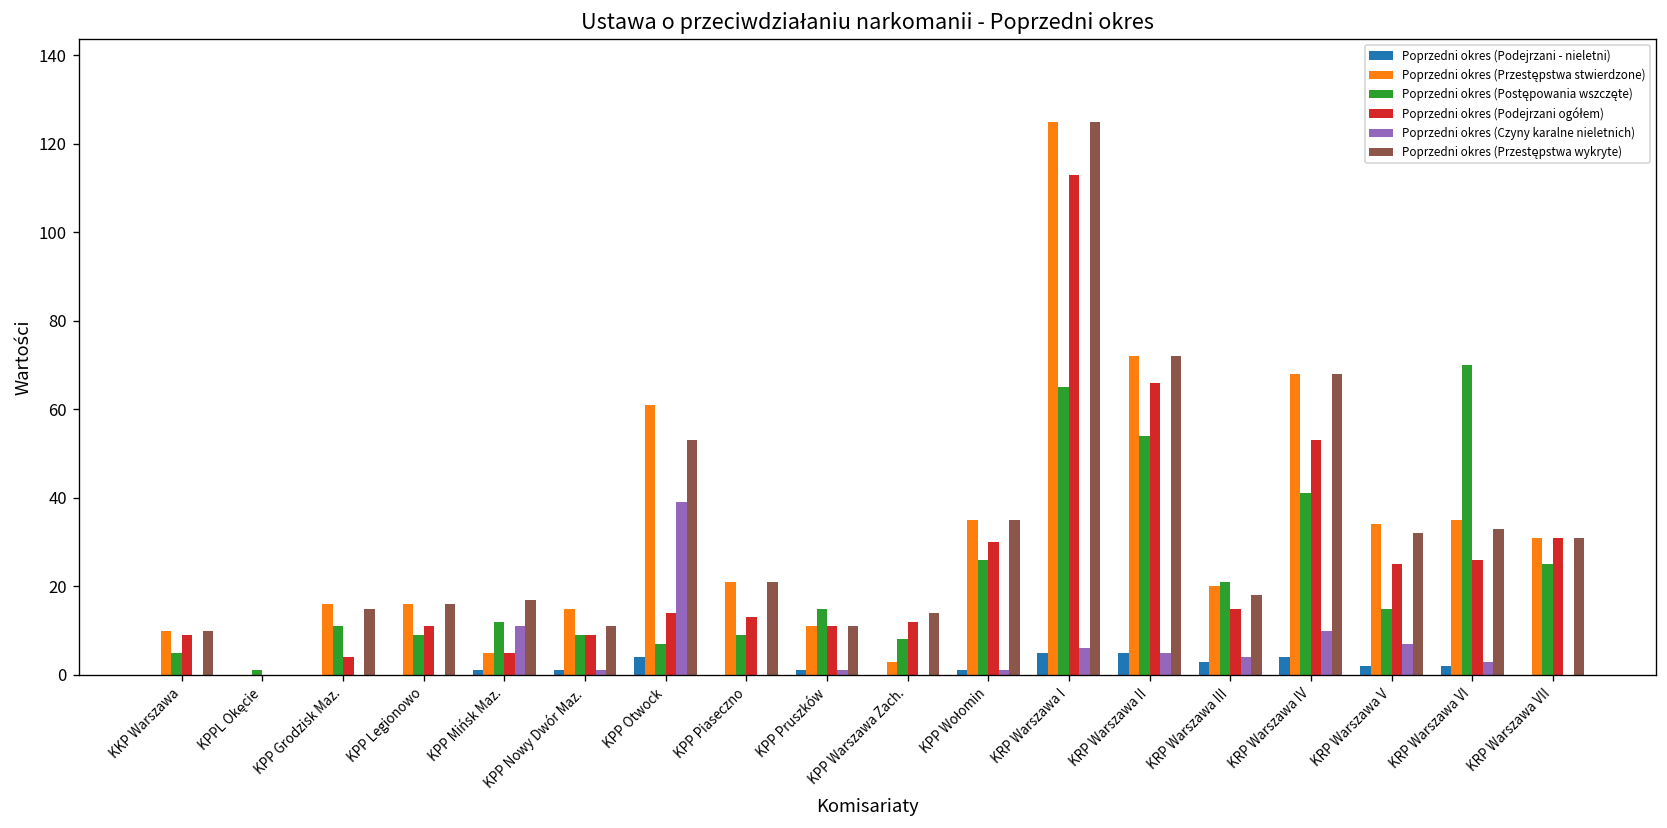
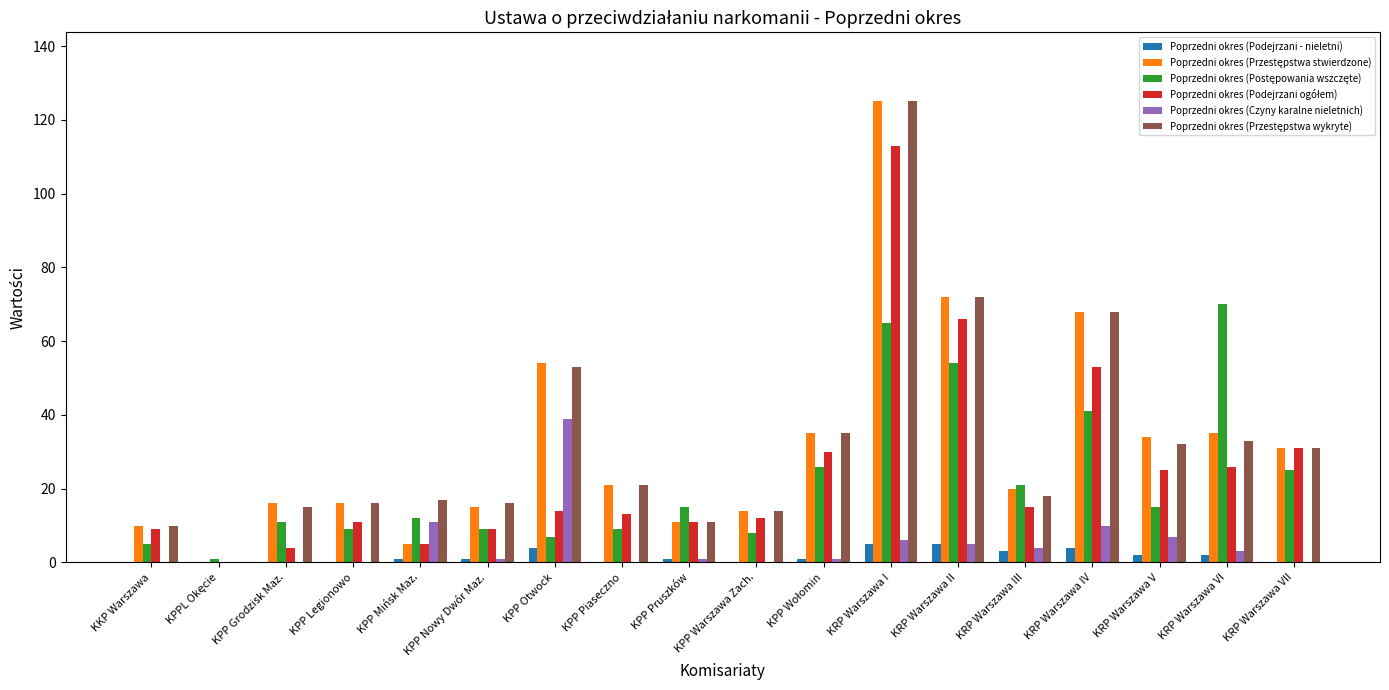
Poprzedni okres (Przestępstwa wykryte), KPP Nowy Dwór Maz.: 11 -> 16
Poprzedni okres (Przestępstwa stwierdzone), KPP Otwock: 61 -> 54
Poprzedni okres (Przestępstwa stwierdzone), KPP Warszawa Zach.: 3 -> 14
